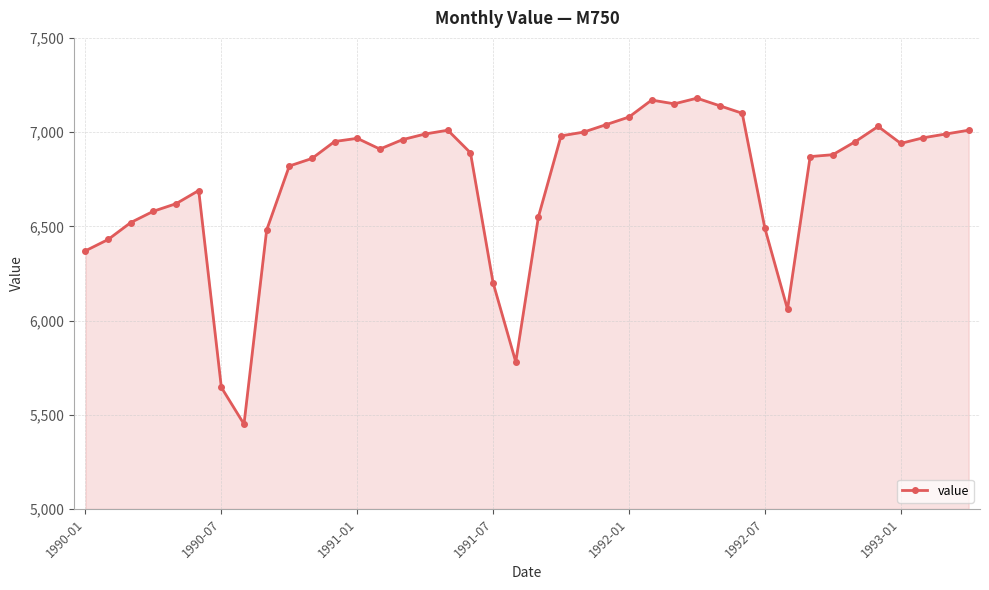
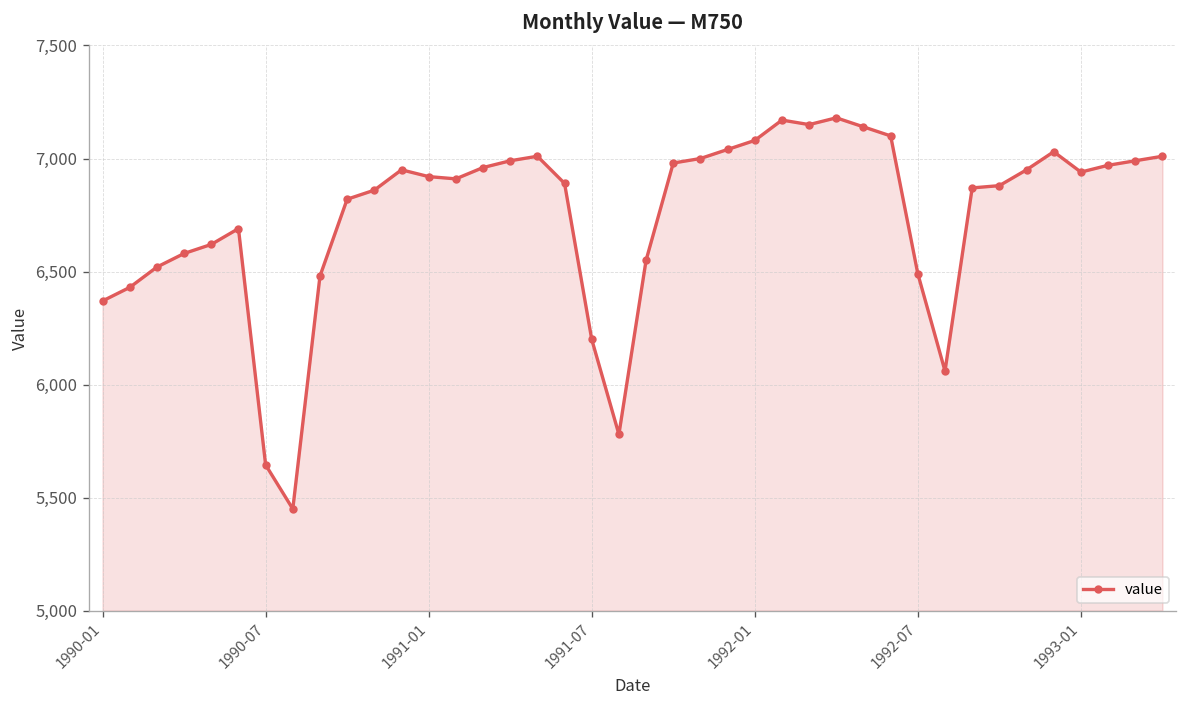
1991-01: 6,970 -> 6,920
